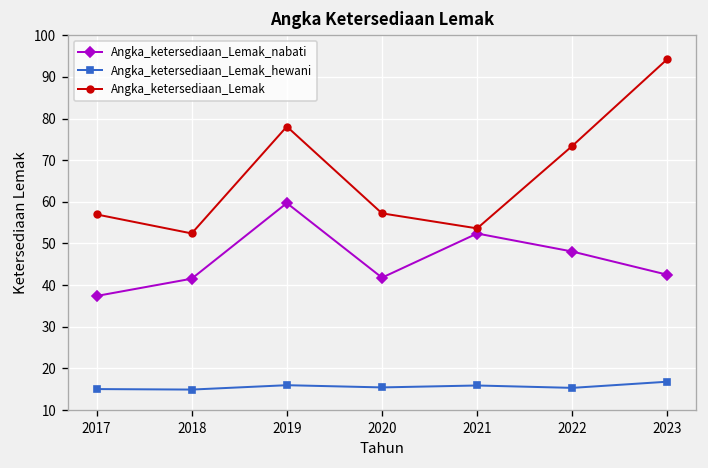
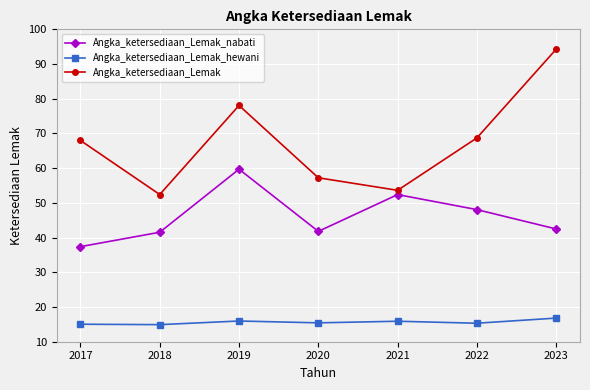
Angka_ketersediaan_Lemak, 2017: 57 -> 68
Angka_ketersediaan_Lemak, 2022: 73 -> 69
